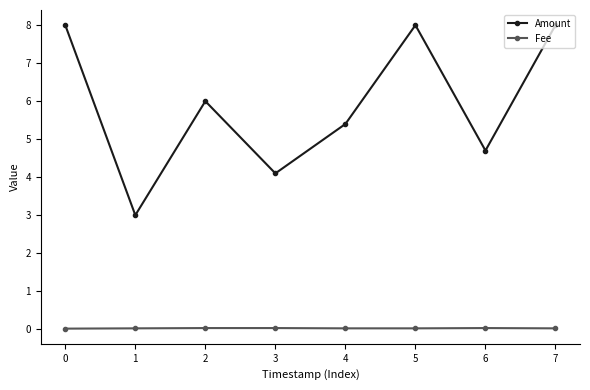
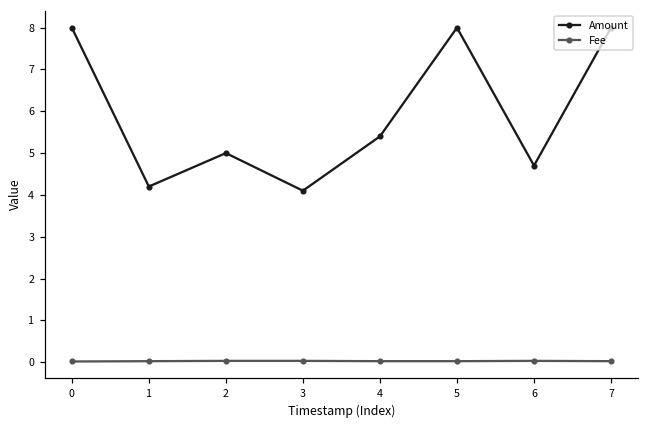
Amount, 1: 3.0 -> 4.2
Amount, 2: 6 -> 5
